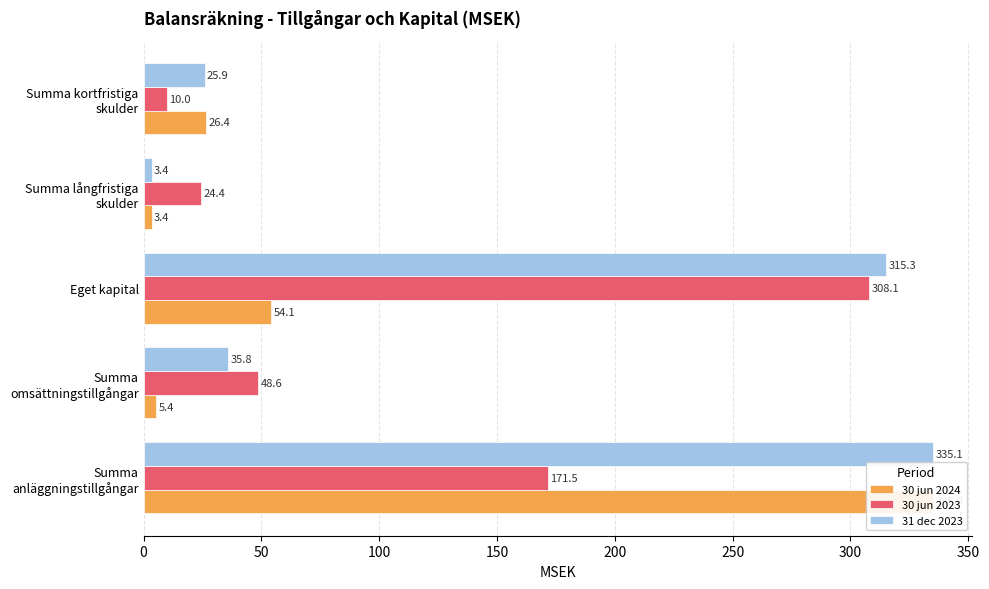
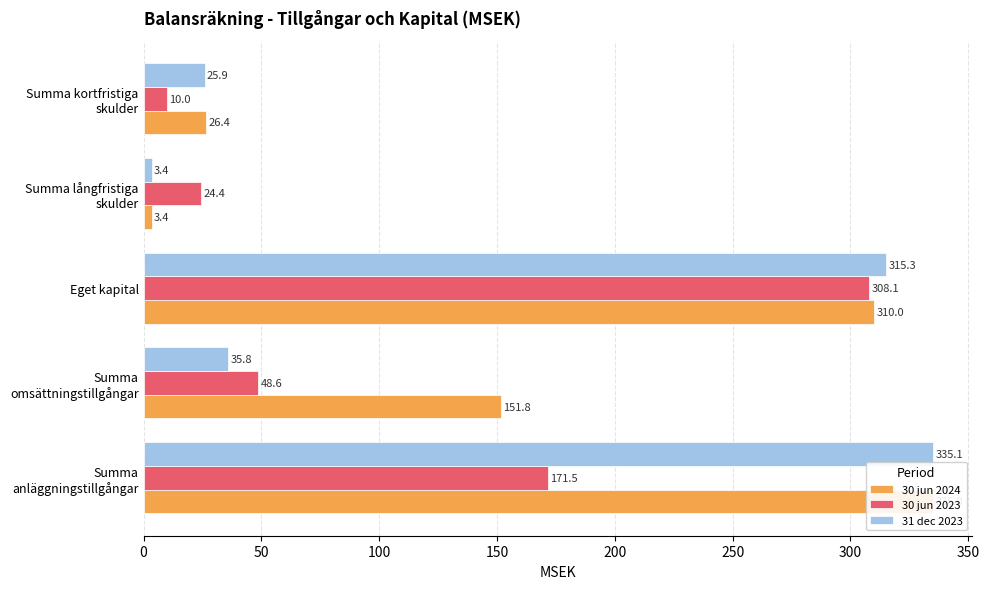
30 jun 2024, Eget kapital: 54.1 -> 310.0
30 jun 2024, Summa omsättningstillgångar: 5.4 -> 151.8
